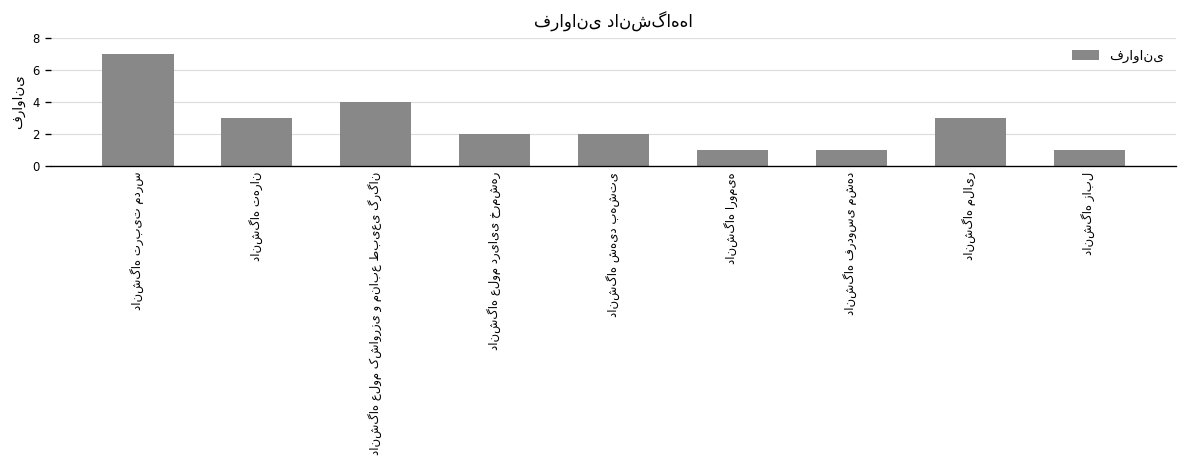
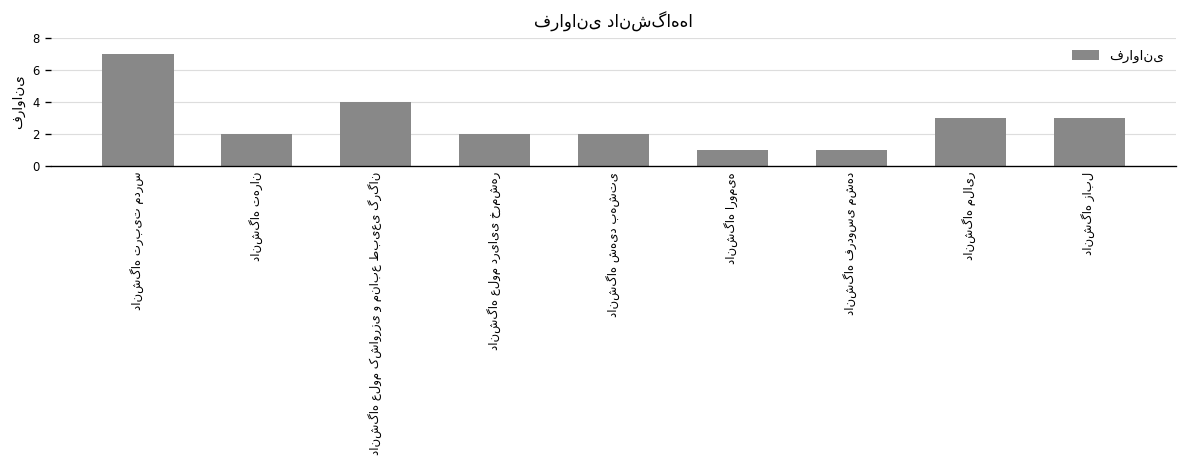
دانشگاه تهران: 3 -> 2
دانشگاه زابل: 1 -> 3
